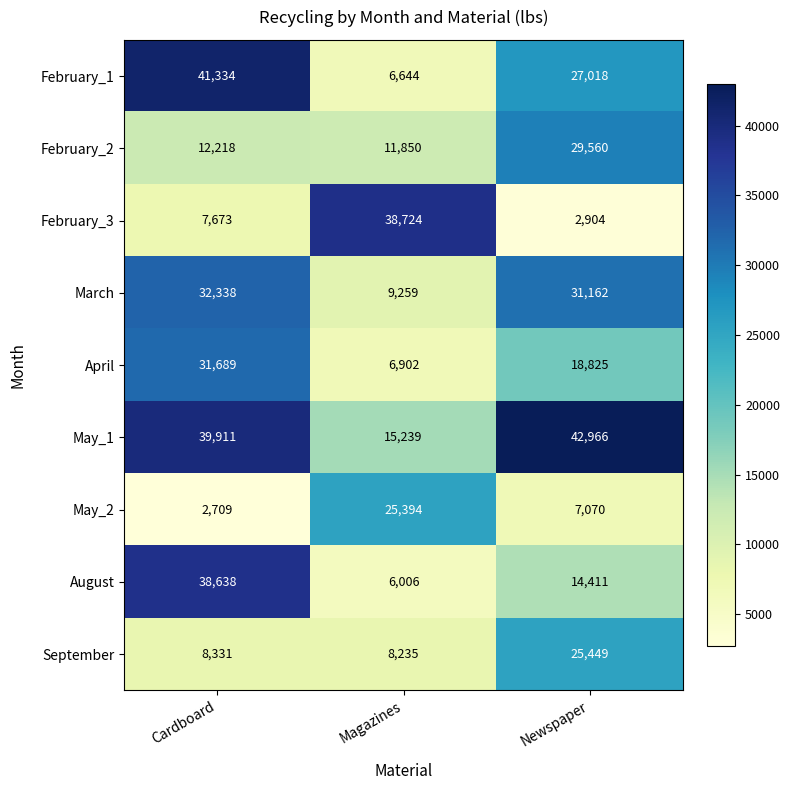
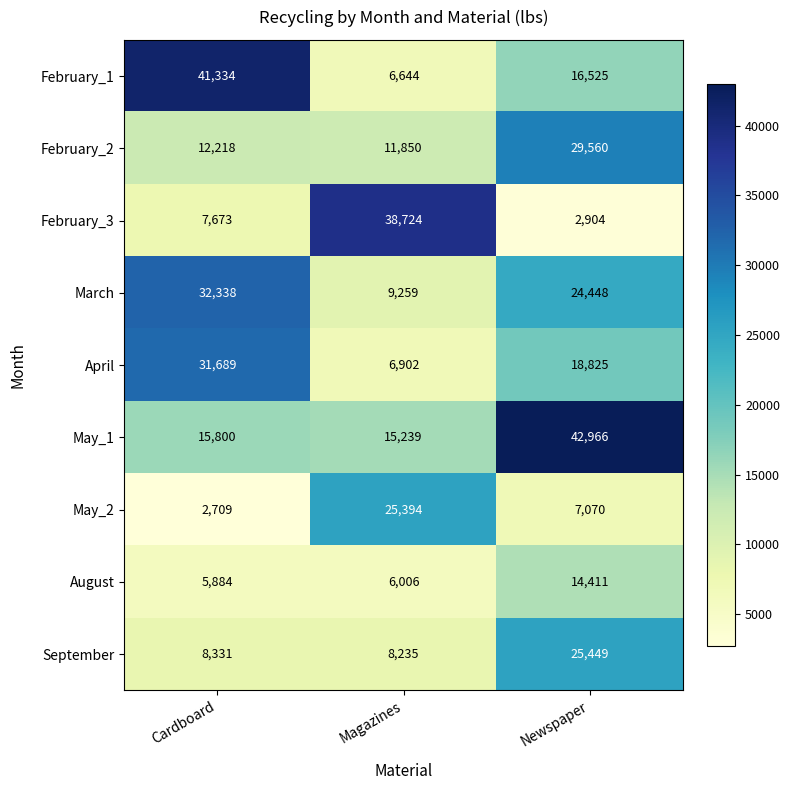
February_1, Newspaper: 27,018 -> 16,525
March, Newspaper: 31,162 -> 24,448
May_1, Cardboard: 39,911 -> 15,800
August, Cardboard: 38,638 -> 5,884
